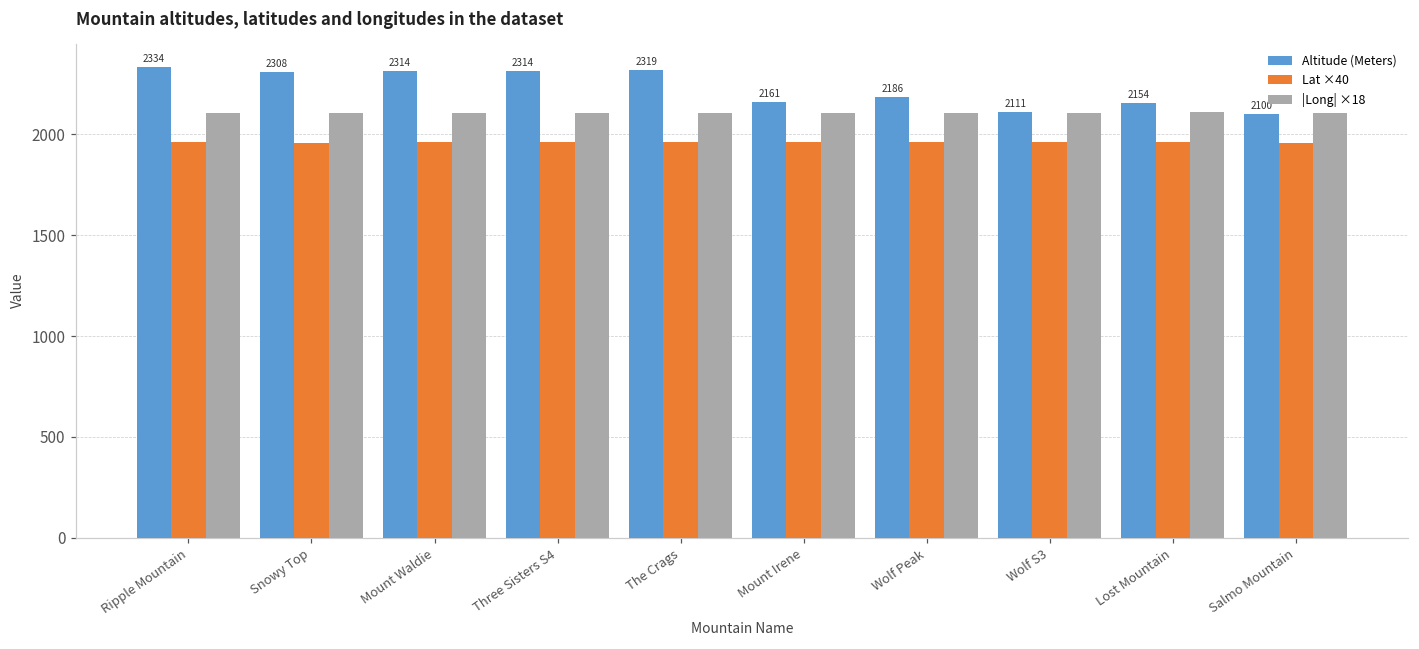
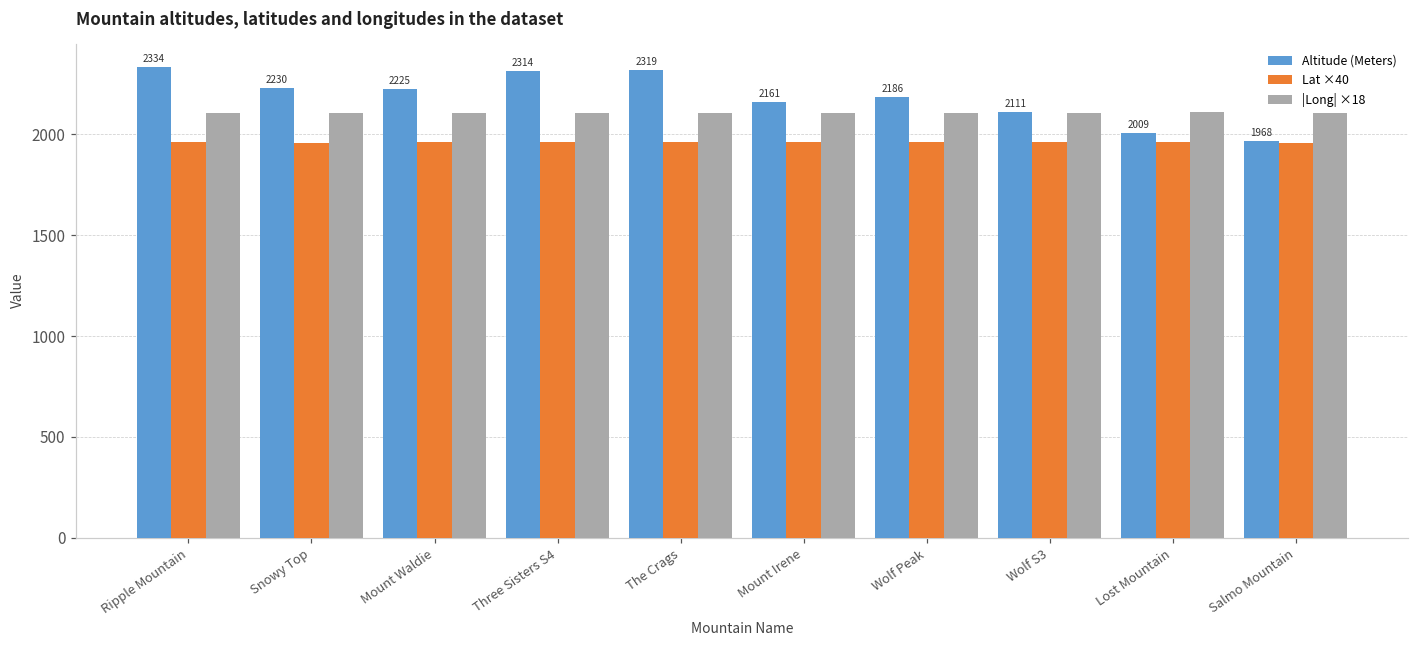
Altitude (Meters), Snowy Top: 2308 -> 2230
Altitude (Meters), Mount Waldie: 2314 -> 2225
Altitude (Meters), Lost Mountain: 2154 -> 2009
Altitude (Meters), Salmo Mountain: 2100 -> 1968
